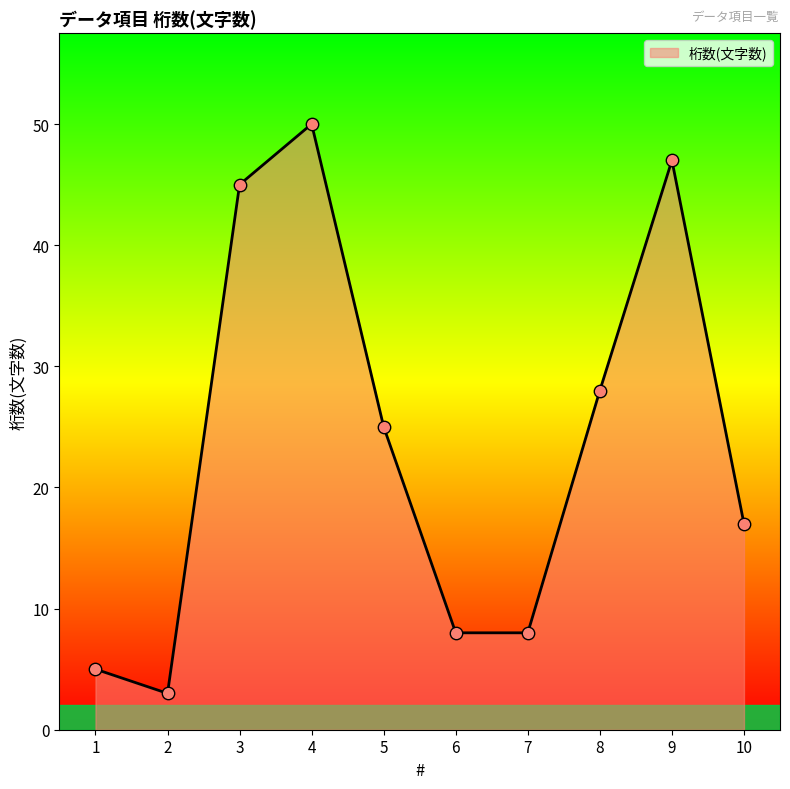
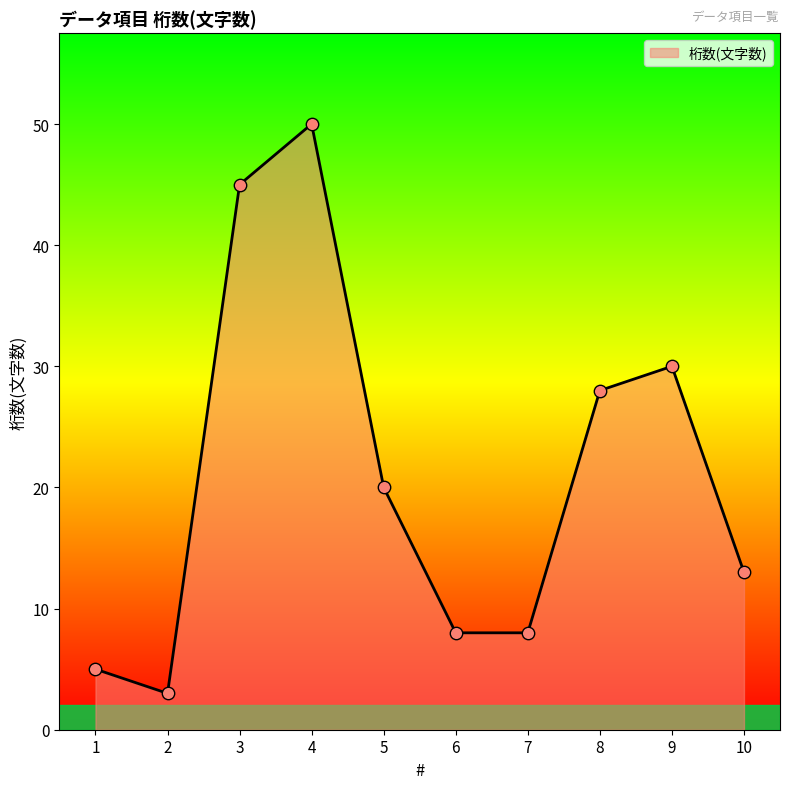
5: 25 -> 20
9: 47 -> 30
10: 17 -> 13
